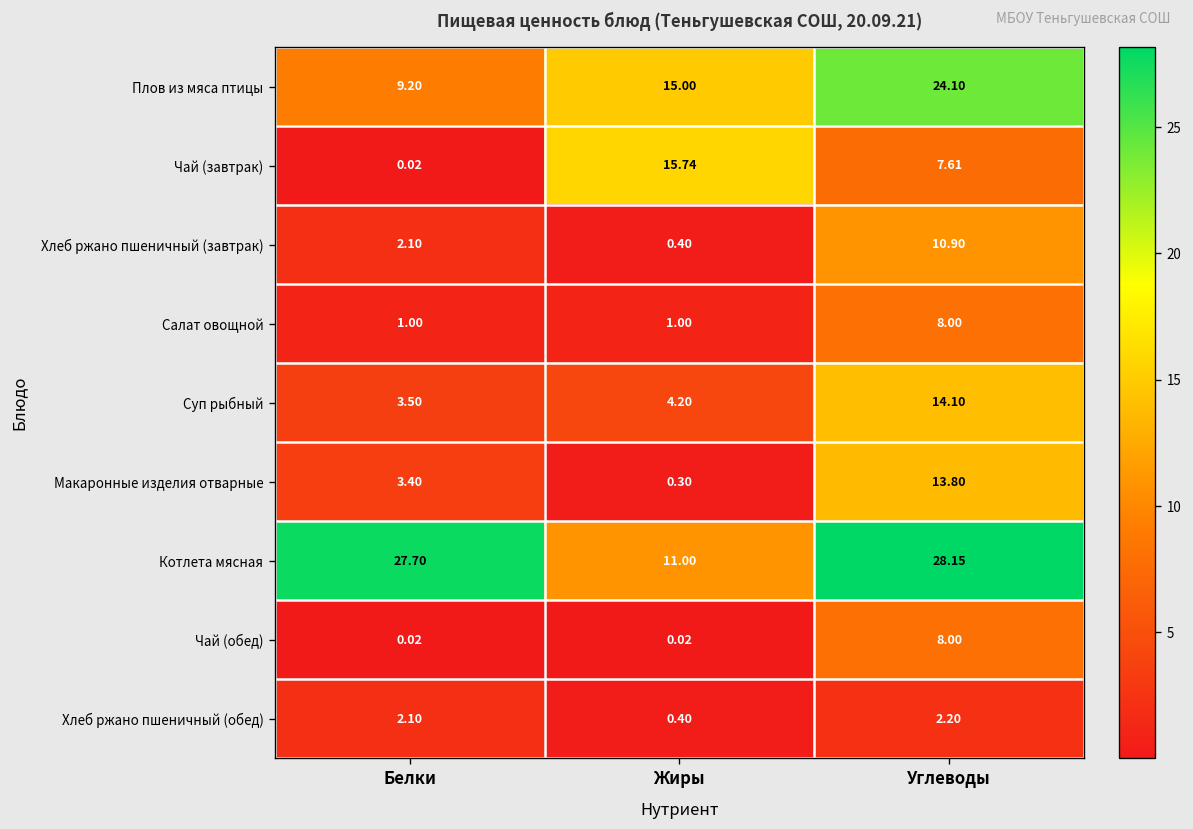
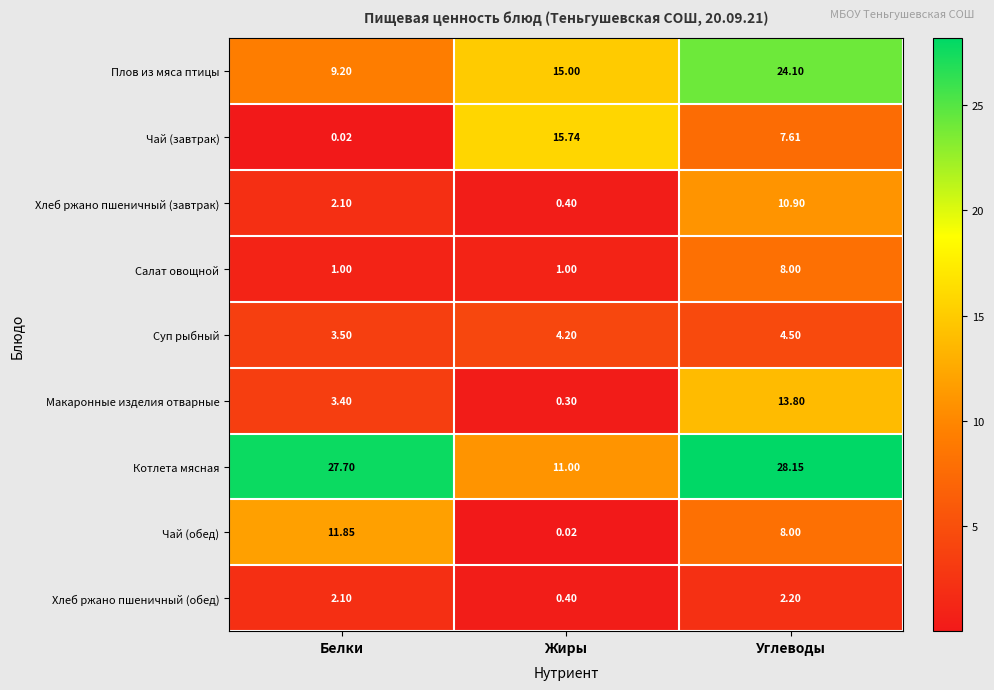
Суп рыбный, Углеводы: 14.10 -> 4.50
Чай (обед), Белки: 0.02 -> 11.85
